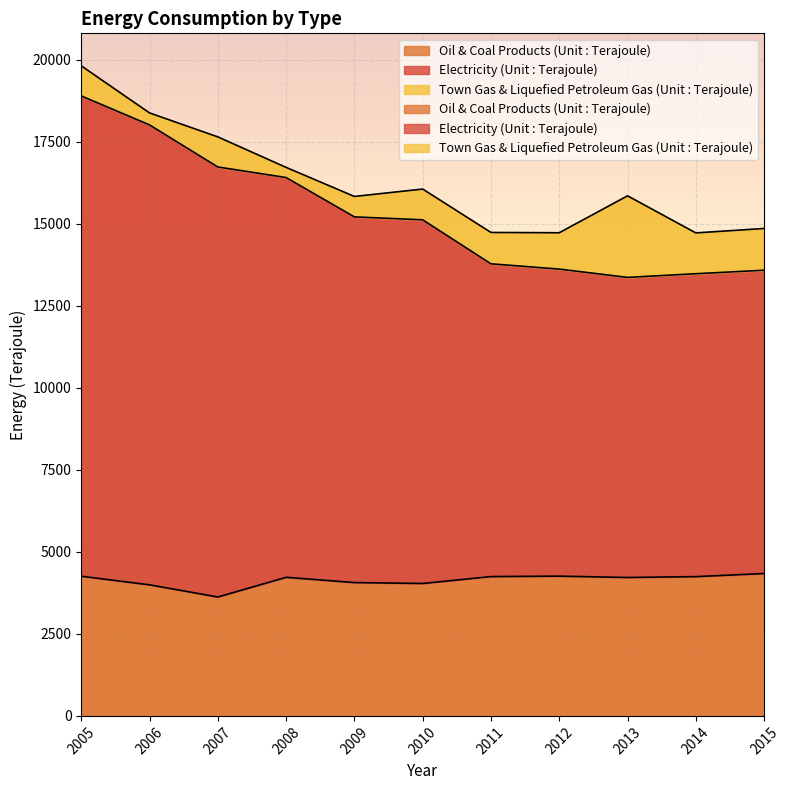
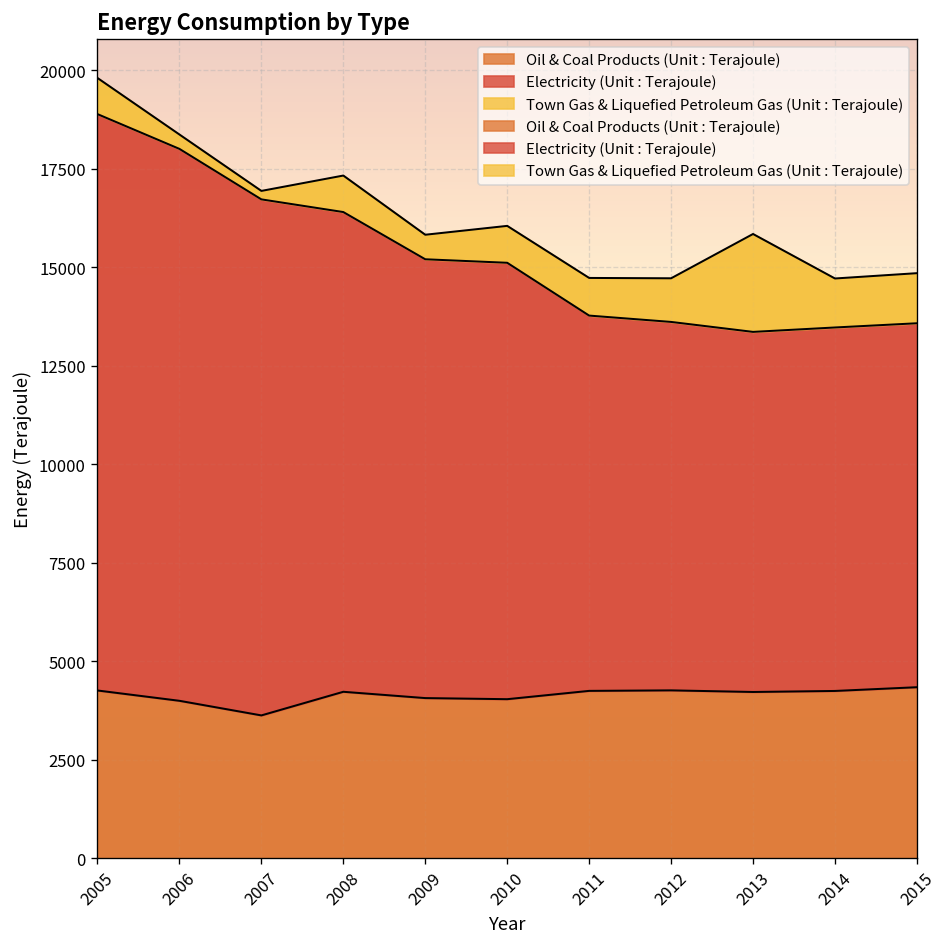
Town Gas & Liquefied Petroleum Gas (Unit : Terajoule), 2007: 900 -> 200
Town Gas & Liquefied Petroleum Gas (Unit : Terajoule), 2008: 300 -> 900
